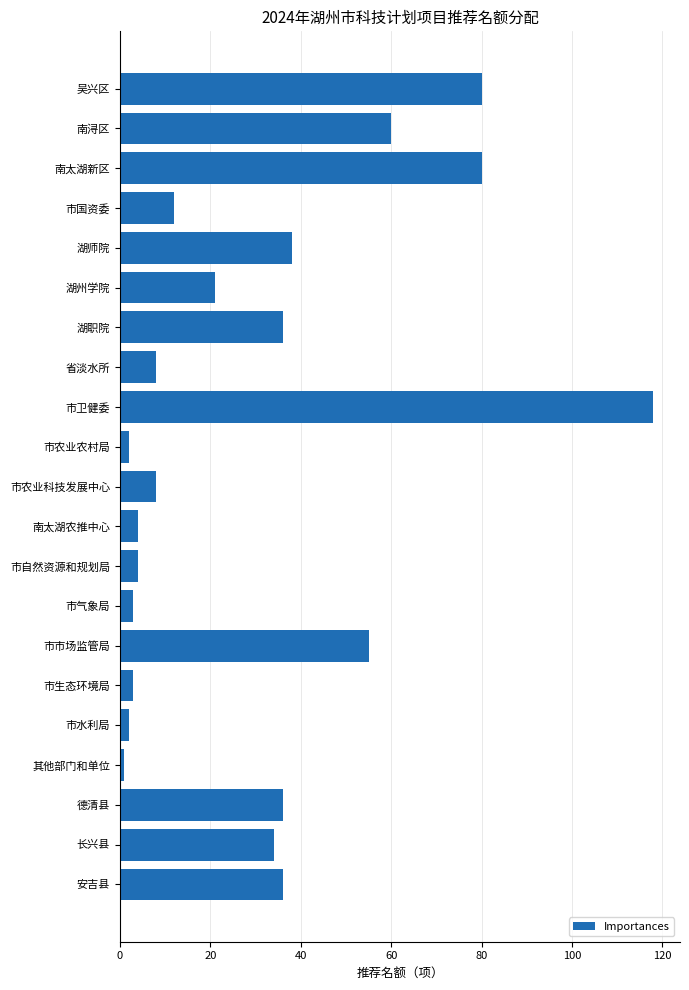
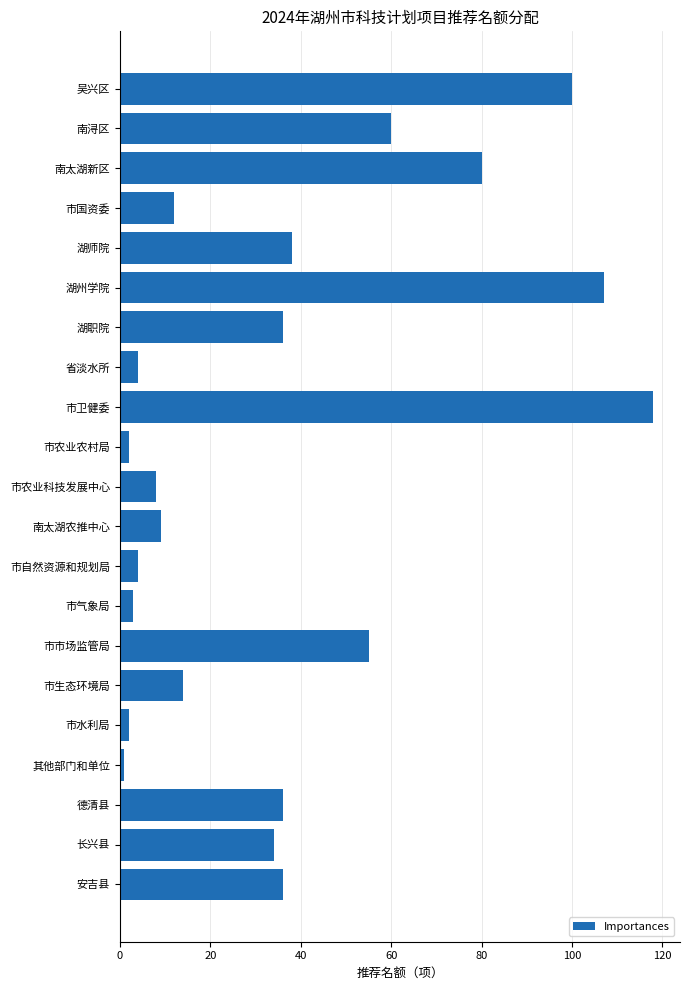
吴兴区: 80 -> 100
湖州学院: 21 -> 107
省淡水所: 8 -> 4
南太湖农推中心: 4 -> 9
市生态环境局: 3 -> 14
